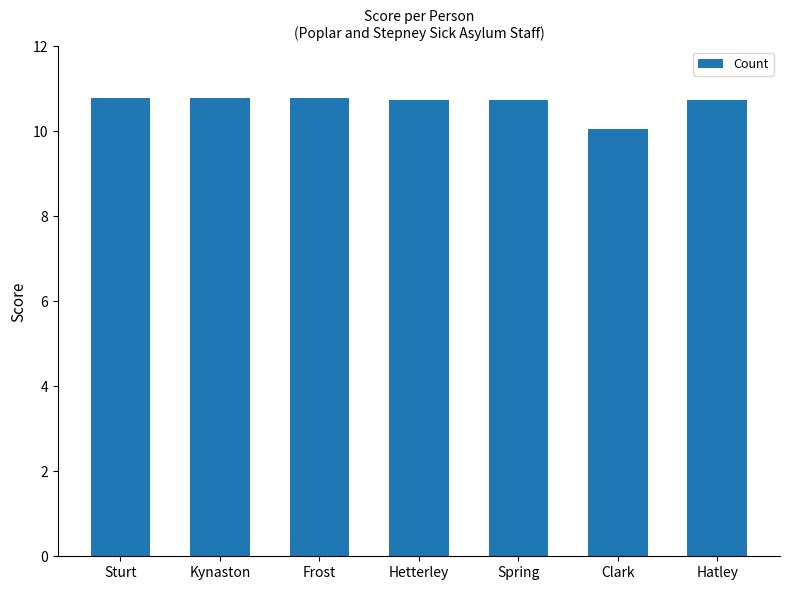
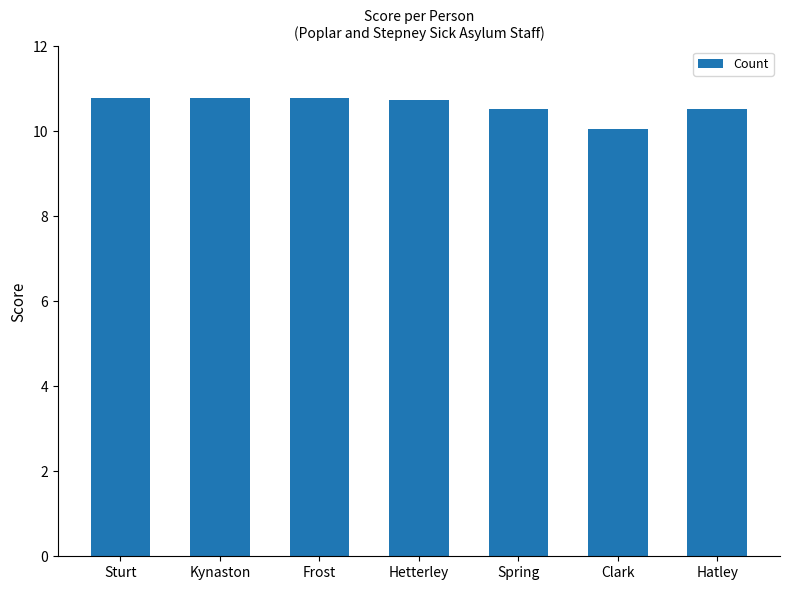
Spring: 10.7 -> 10.5
Hatley: 10.7 -> 10.5
